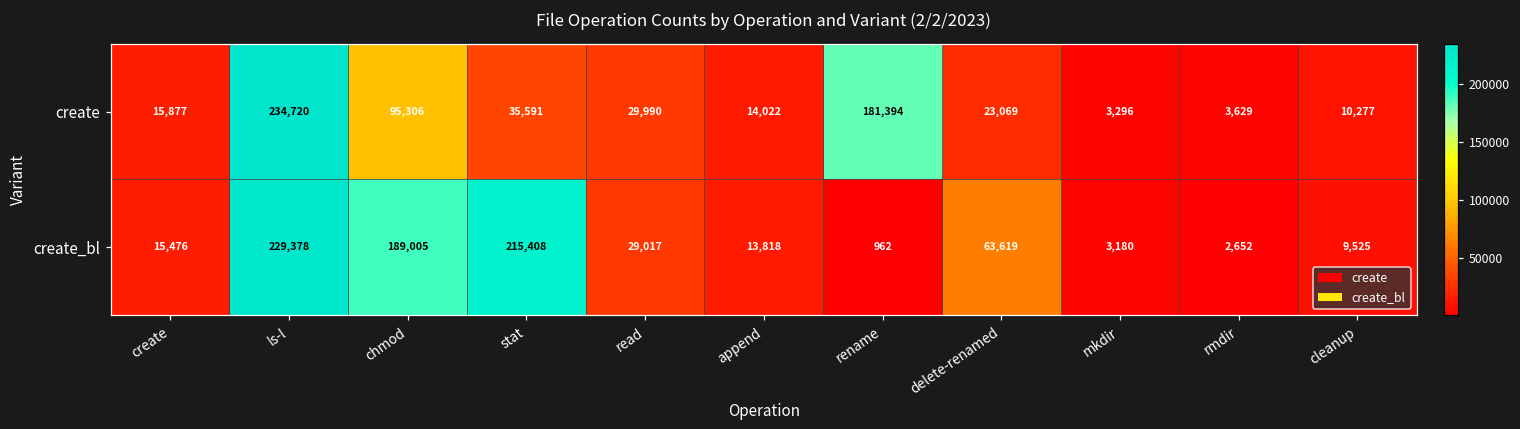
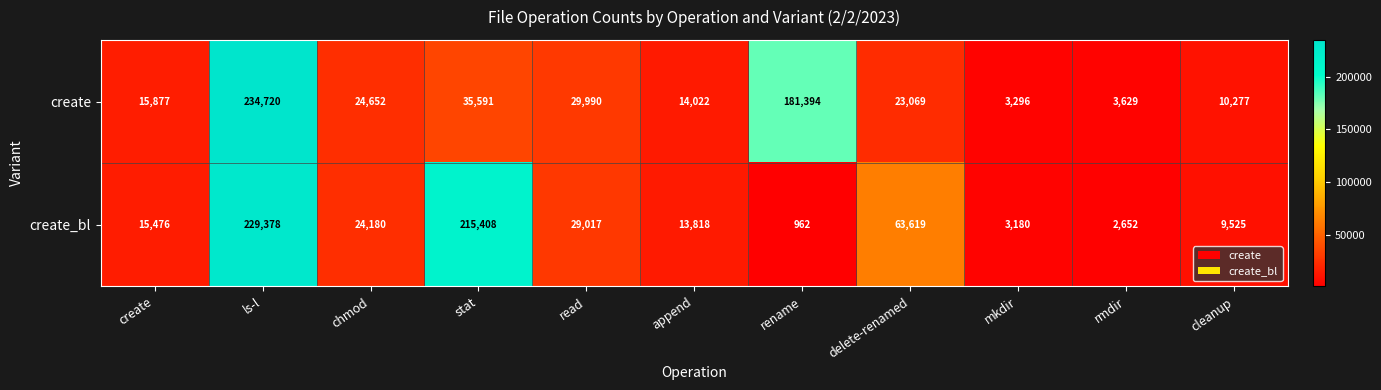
create, chmod: 95,306 -> 24,652
create_bl, chmod: 189,005 -> 24,180
